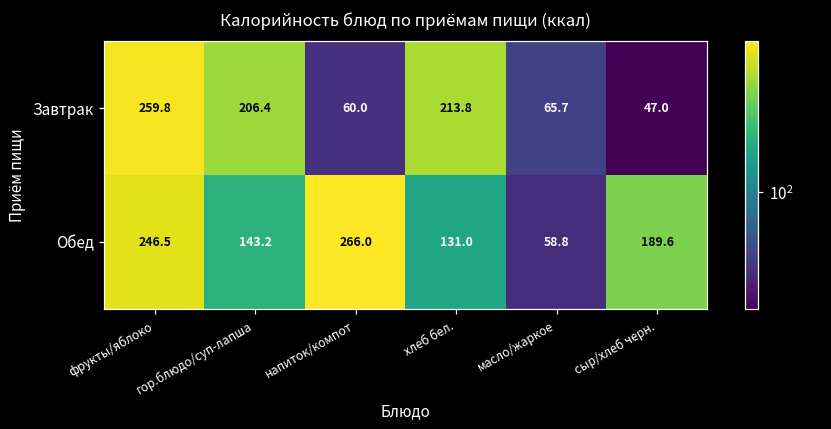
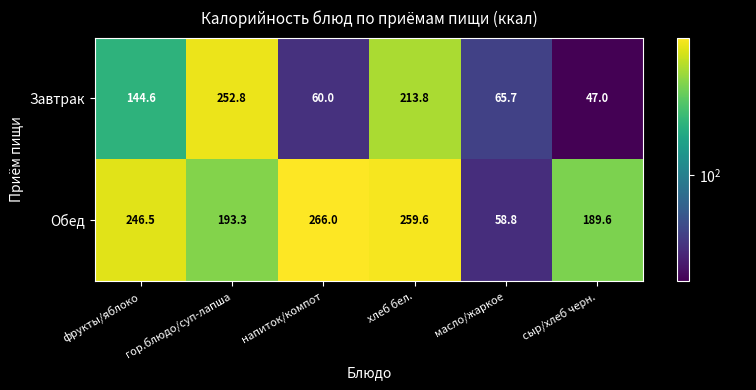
Завтрак, фрукты/яблоко: 259.8 -> 144.6
Завтрак, гор.блюдо/суп-лапша: 206.4 -> 252.8
Обед, гор.блюдо/суп-лапша: 143.2 -> 193.3
Обед, хлеб бел.: 131.0 -> 259.6
